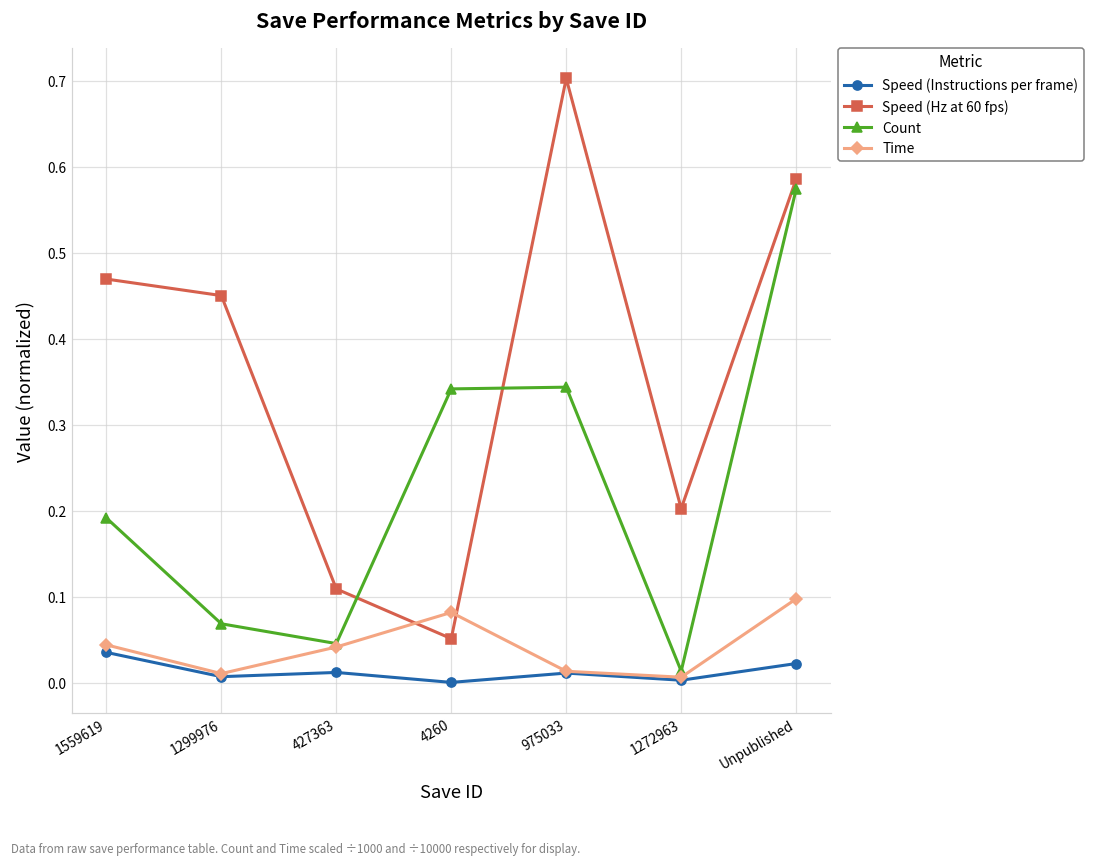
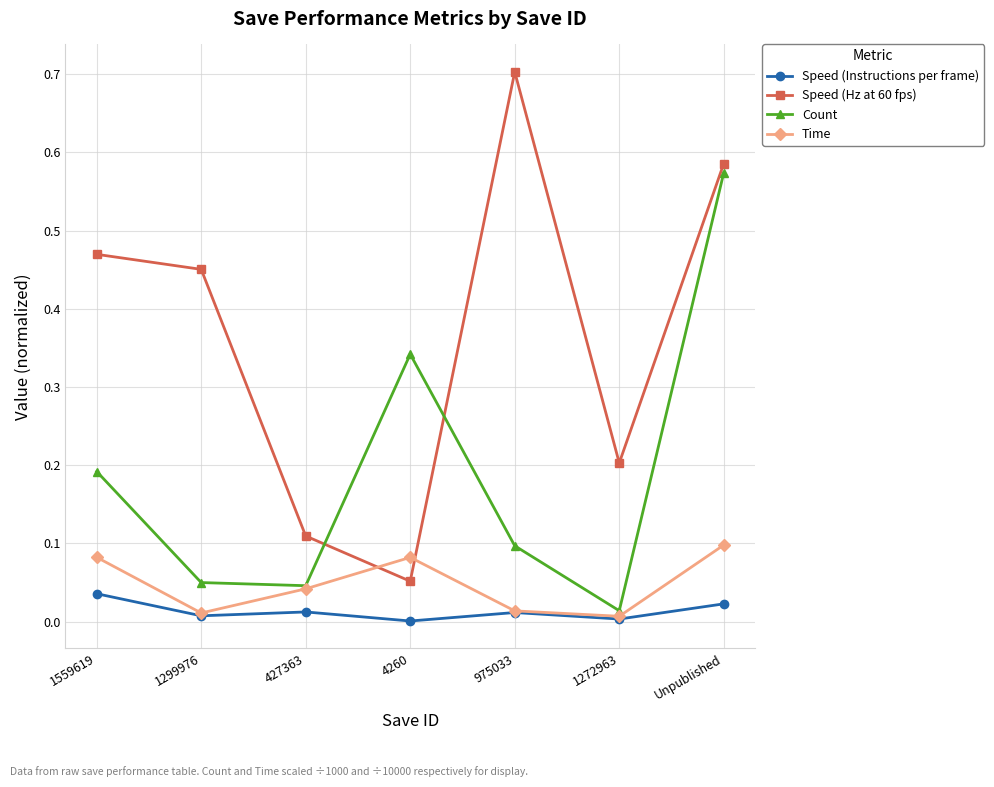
Time, 1559619: 0.04 -> 0.08
Count, 1299976: 0.07 -> 0.05
Count, 975033: 0.34 -> 0.10
